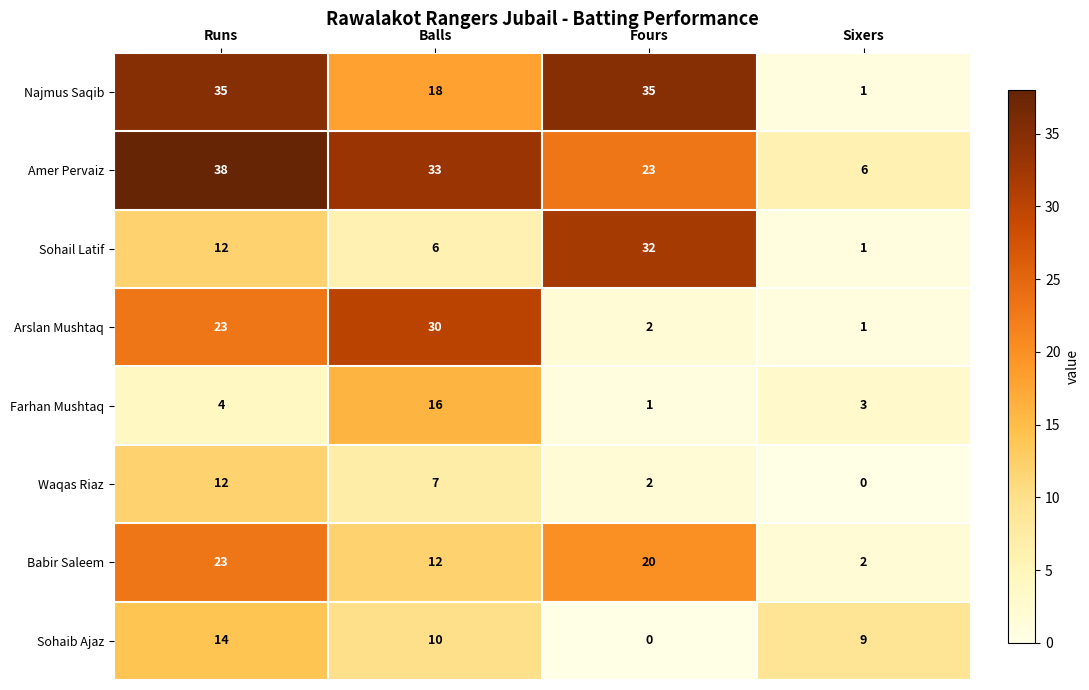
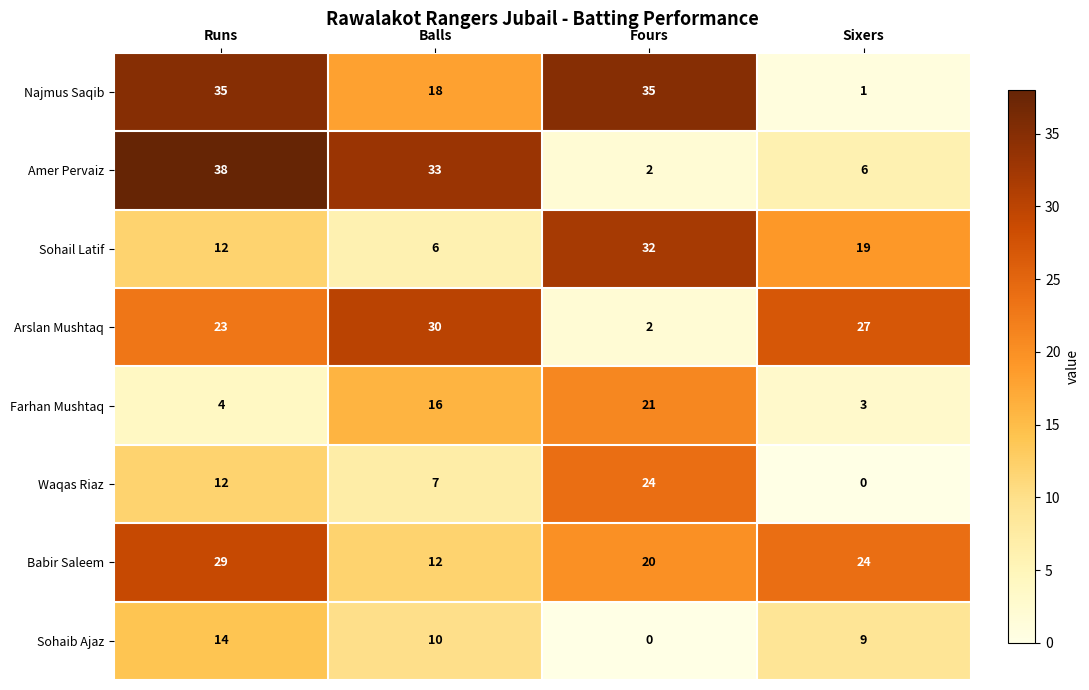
Amer Pervaiz, Fours: 23 -> 2
Sohail Latif, Sixers: 1 -> 19
Arslan Mushtaq, Sixers: 1 -> 27
Farhan Mushtaq, Fours: 1 -> 21
Waqas Riaz, Fours: 2 -> 24
Babir Saleem, Runs: 23 -> 29
Babir Saleem, Sixers: 2 -> 24
